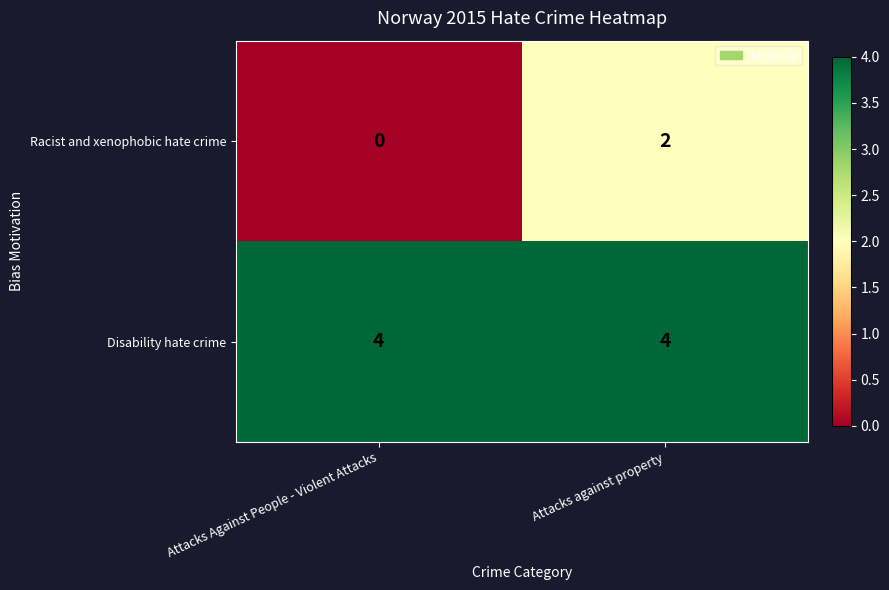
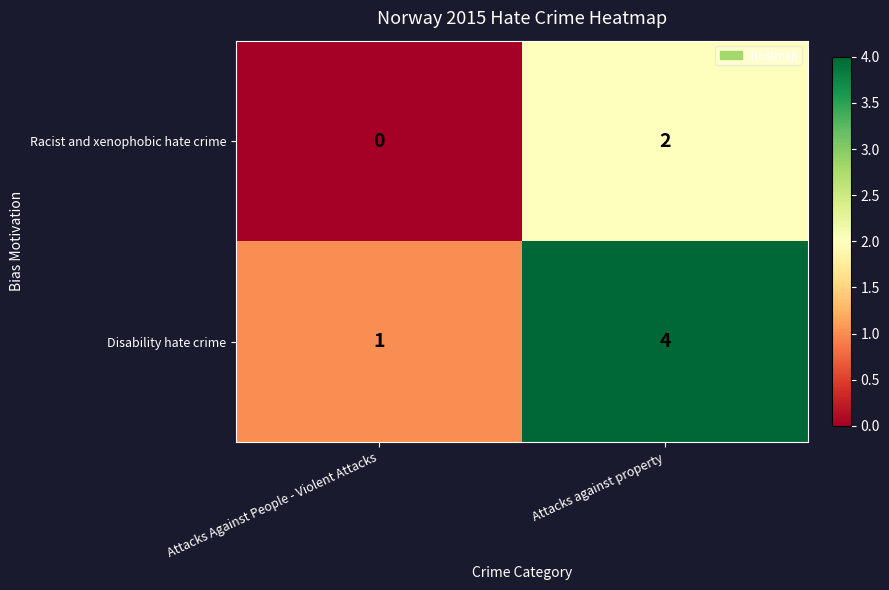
Disability hate crime, Attacks Against People - Violent Attacks: 4 -> 1
